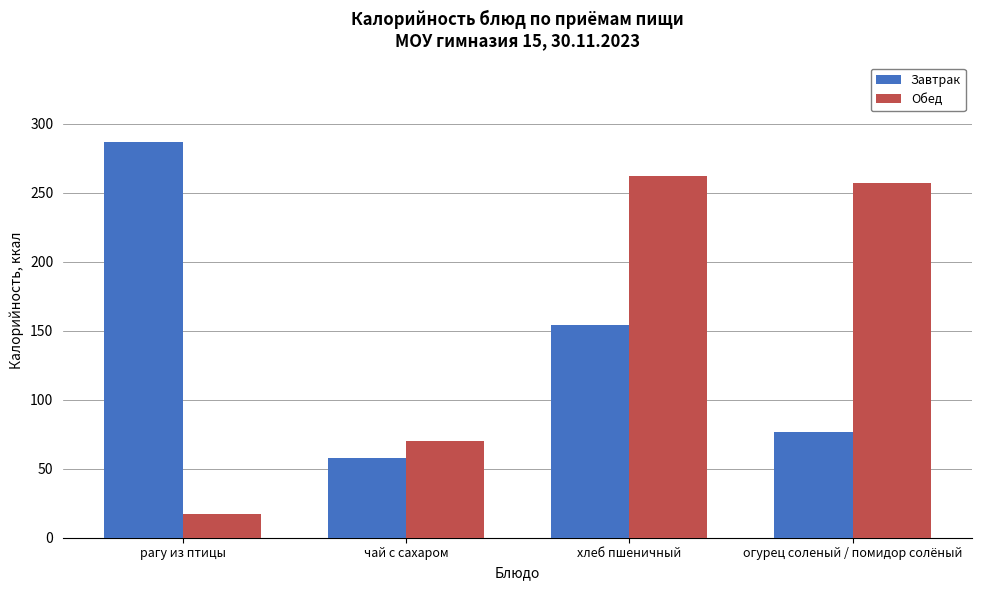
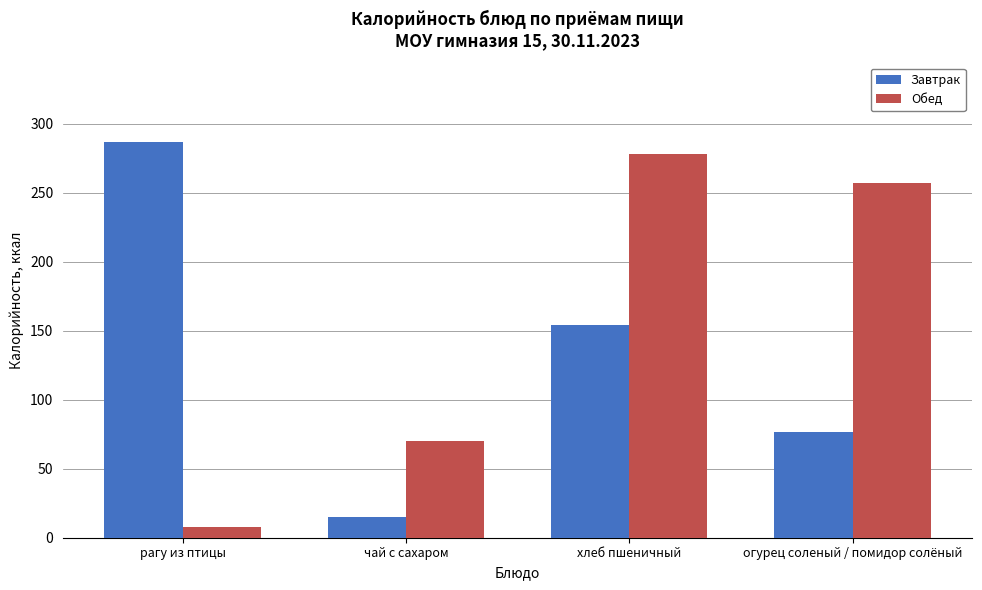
Обед, рагу из птицы: 17 -> 8
Завтрак, чай с сахаром: 58 -> 15
Обед, хлеб пшеничный: 262 -> 278
